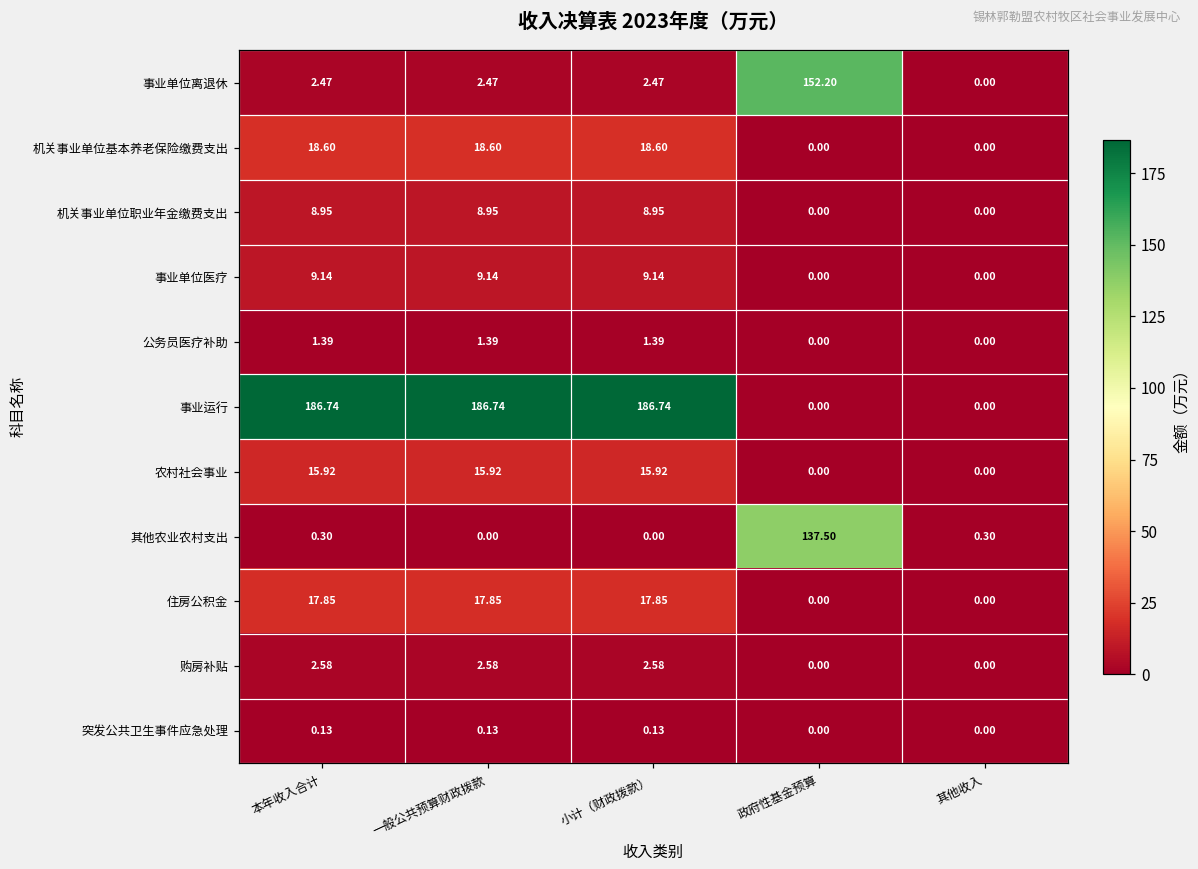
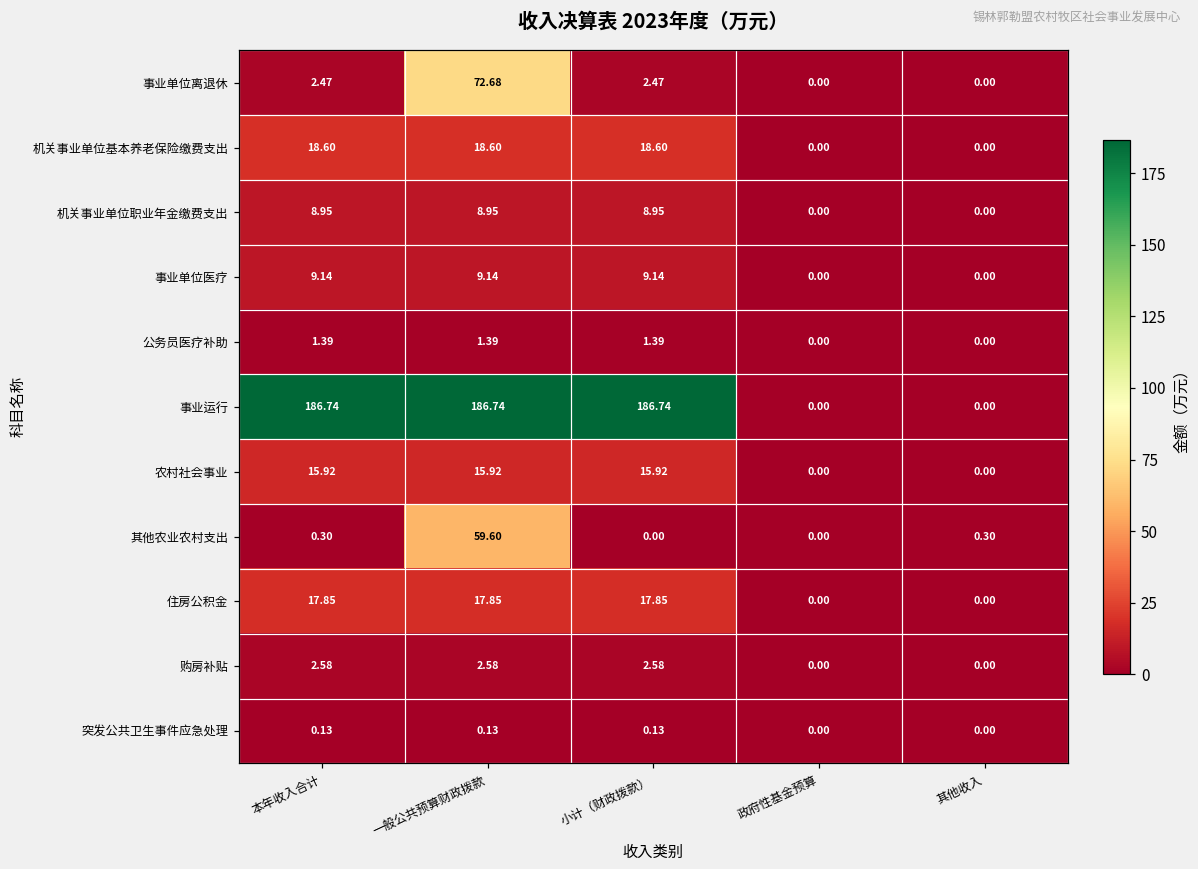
事业单位离退休, 一般公共预算财政拨款: 2.47 -> 72.68
事业单位离退休, 政府性基金预算: 152.20 -> 0.00
其他农业农村支出, 一般公共预算财政拨款: 0.00 -> 59.60
其他农业农村支出, 政府性基金预算: 137.50 -> 0.00
